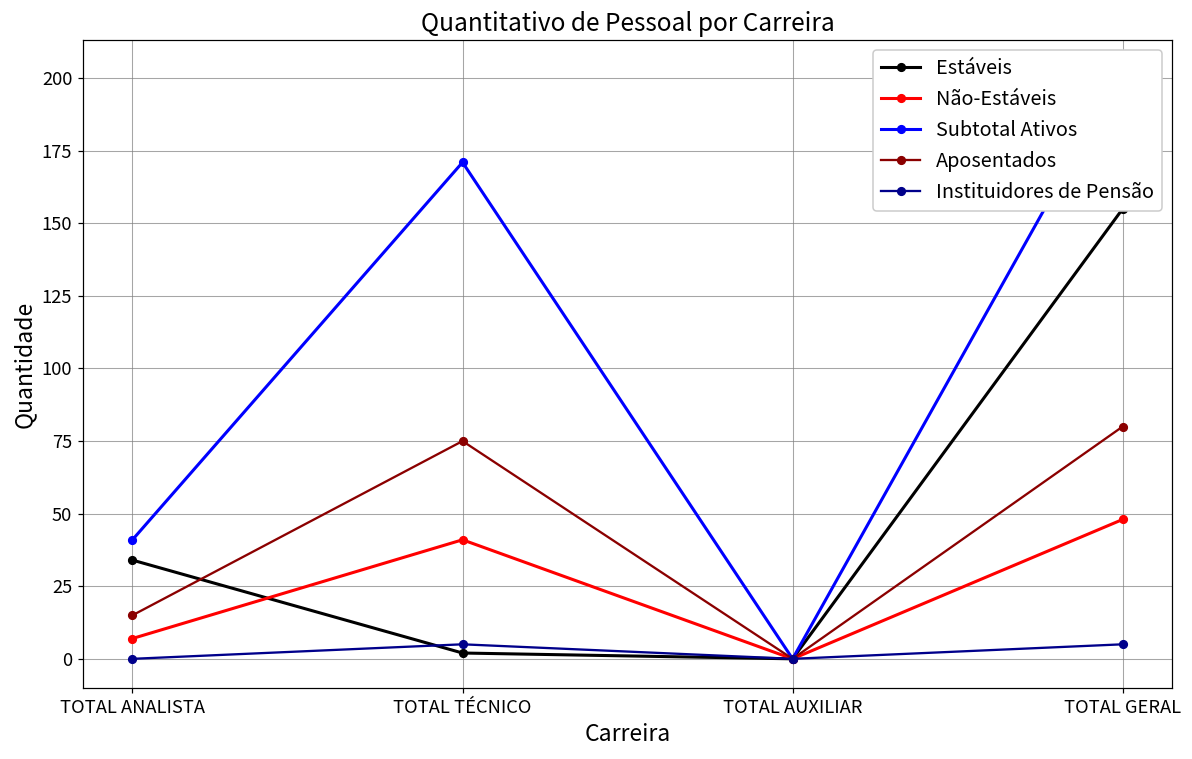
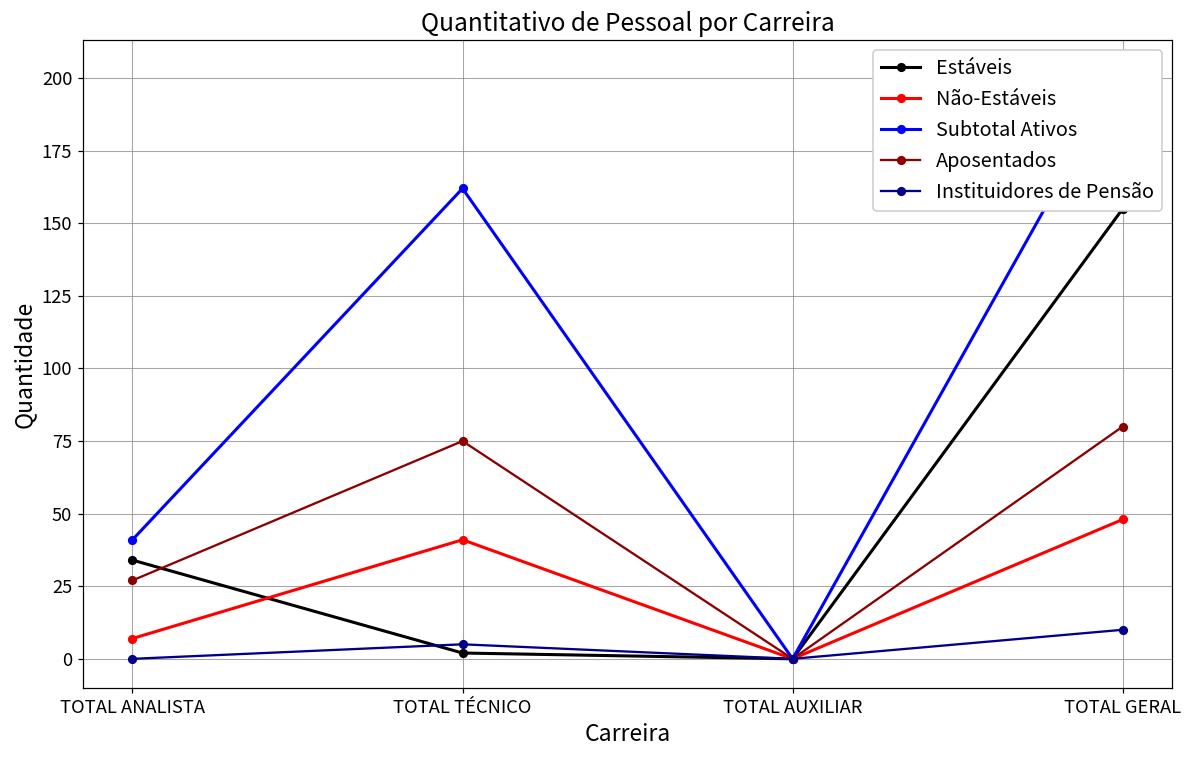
Aposentados, TOTAL ANALISTA: 15 -> 27
Subtotal Ativos, TOTAL TÉCNICO: 171 -> 162
Instituidores de Pensão, TOTAL GERAL: 5 -> 10
